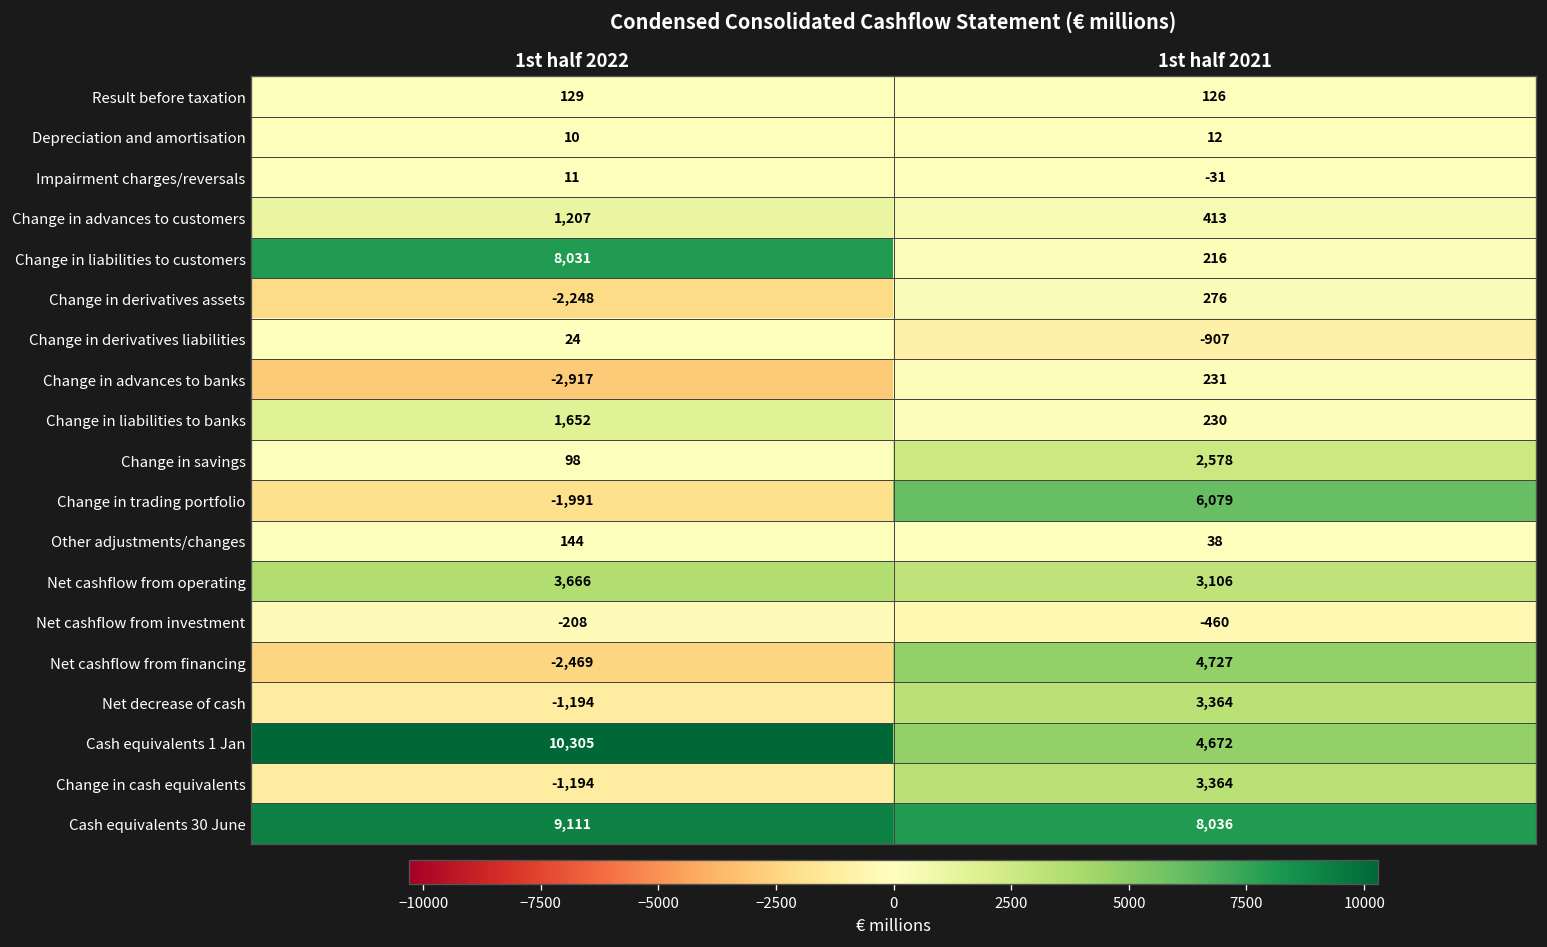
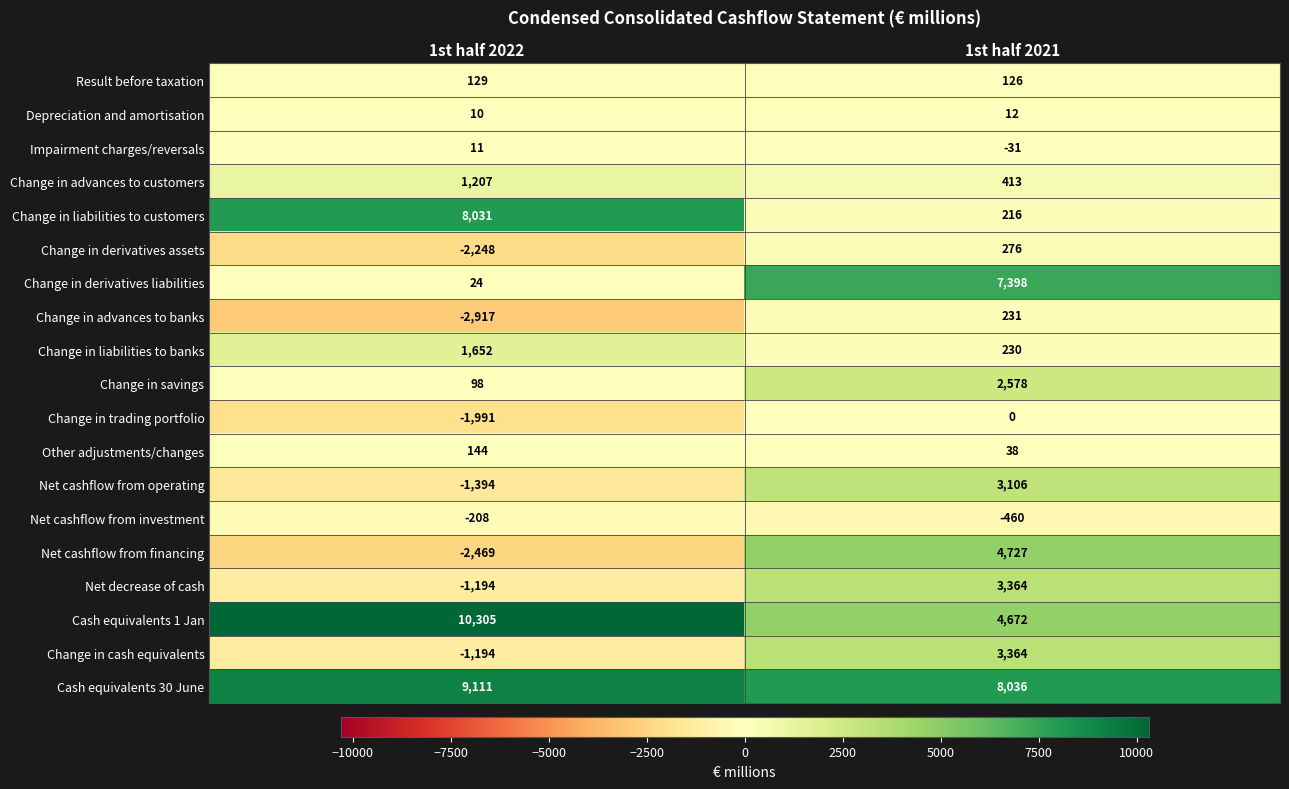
Change in derivatives liabilities, 1st half 2021: -907 -> 7,398
Change in trading portfolio, 1st half 2021: 6,079 -> 0
Net cashflow from operating, 1st half 2022: 3,666 -> -1,394
